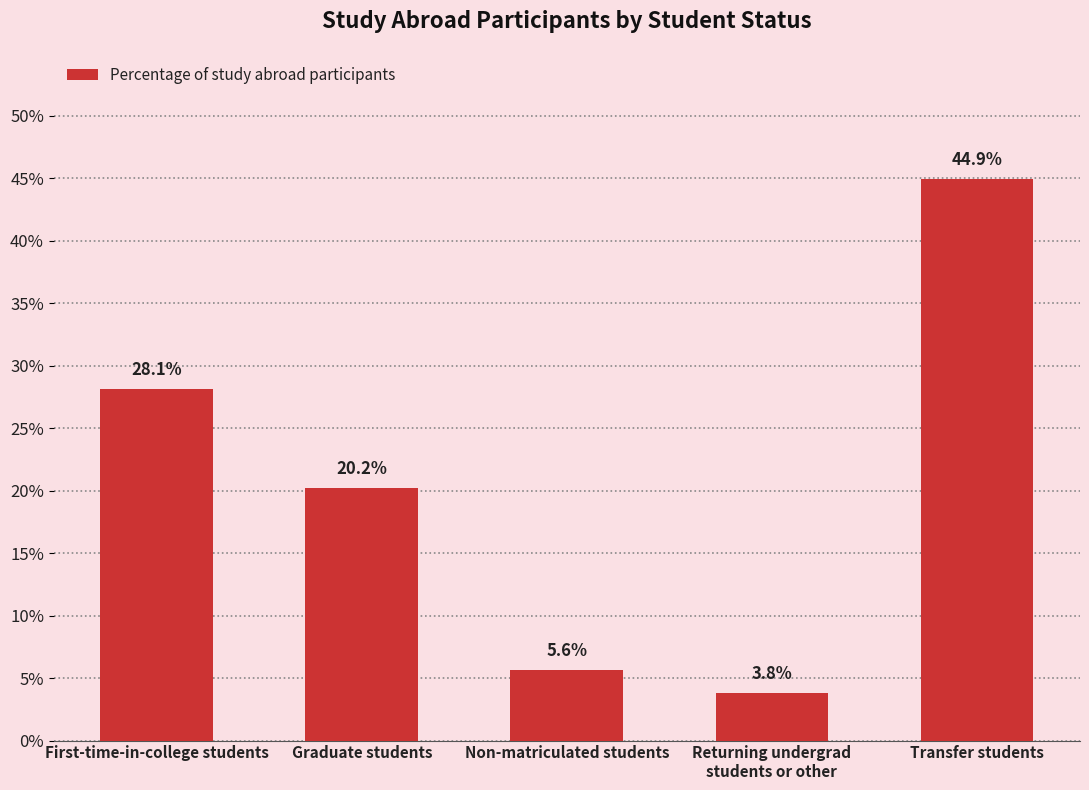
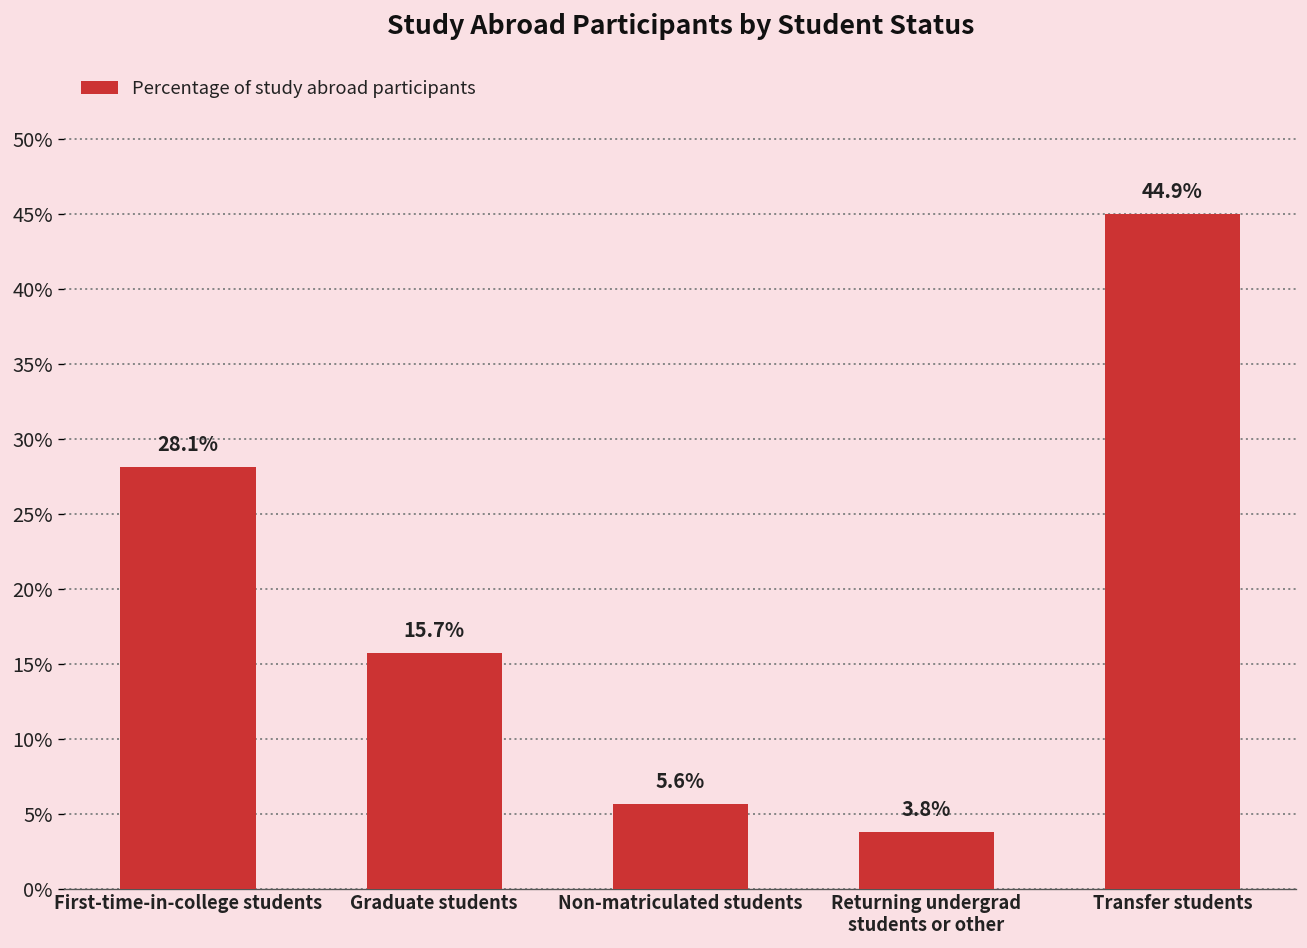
Graduate students: 20.2% -> 15.7%
